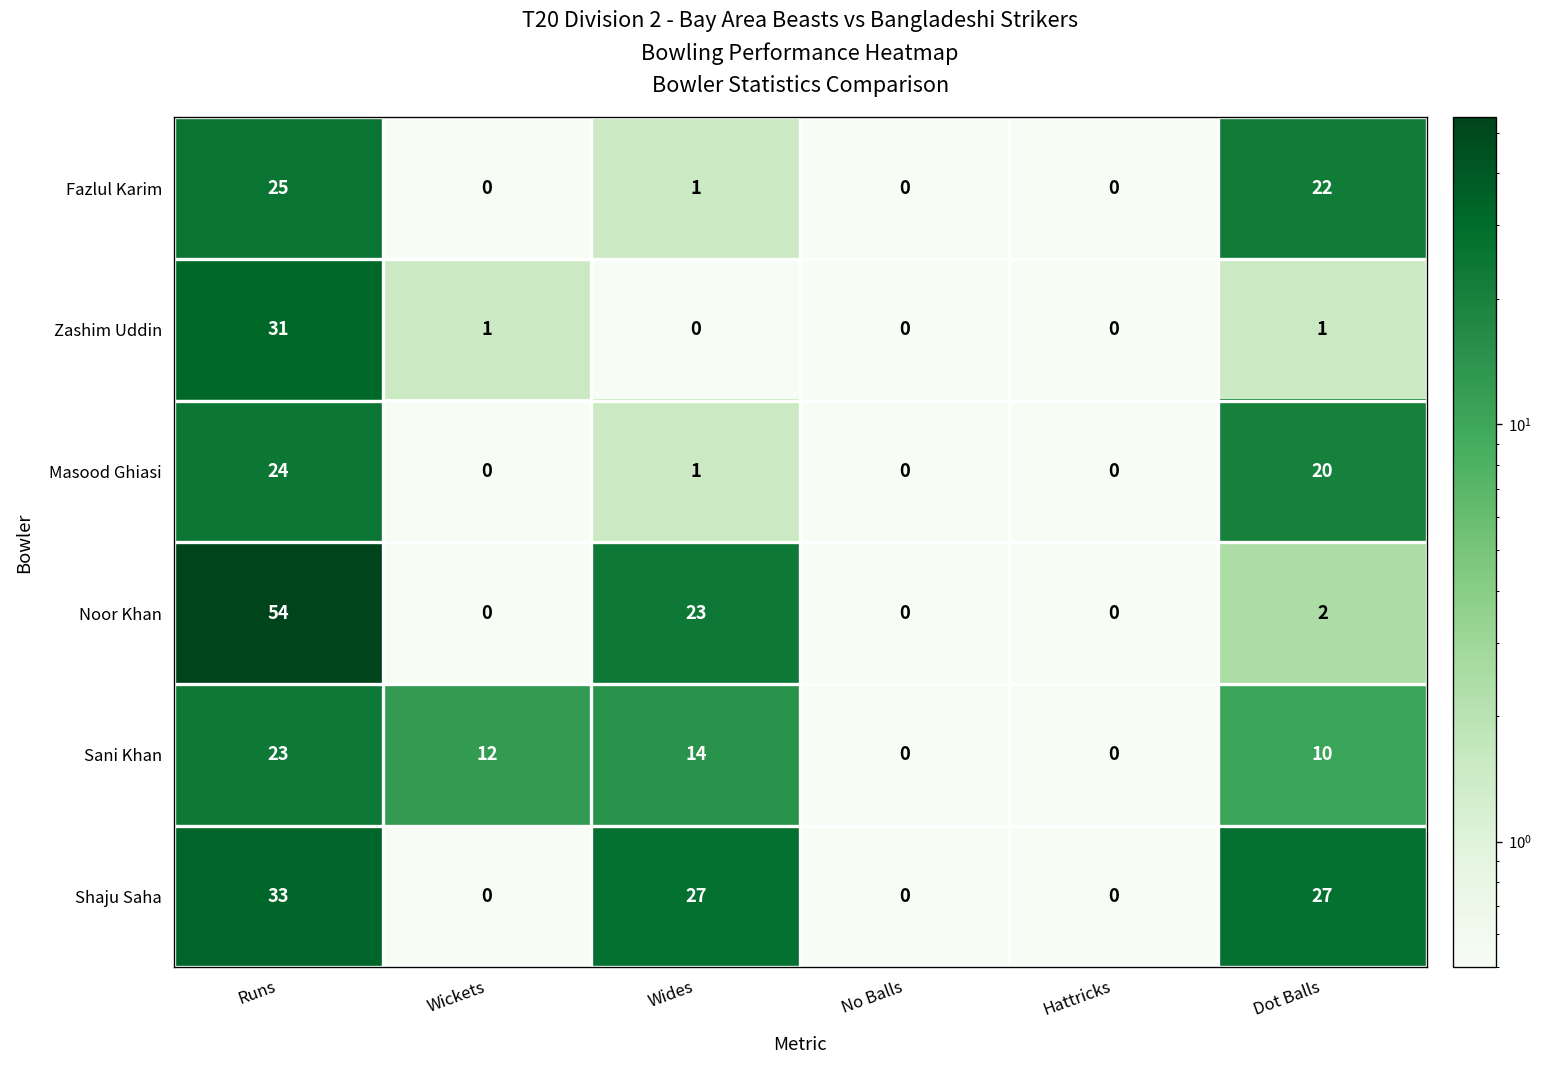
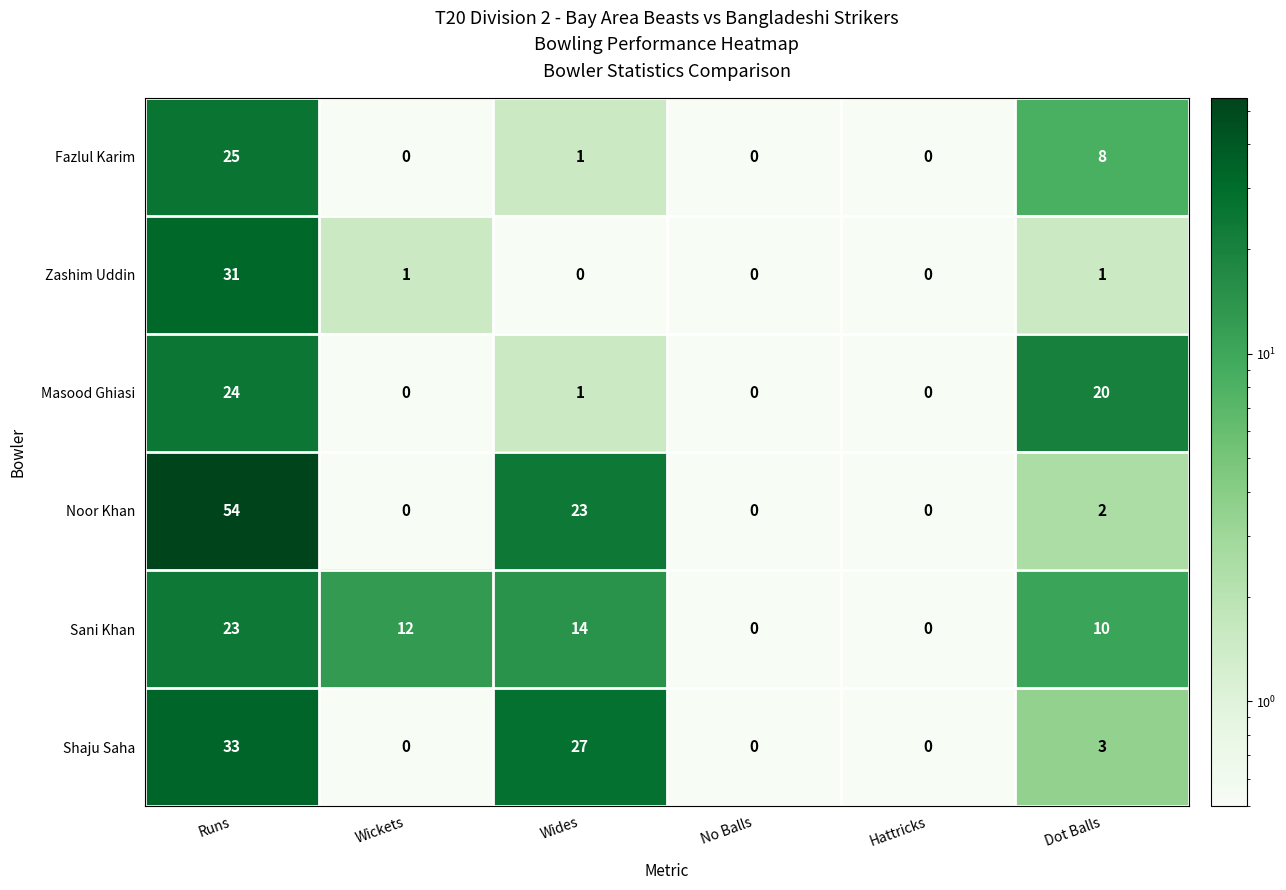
Fazlul Karim, Dot Balls: 22 -> 8
Shaju Saha, Dot Balls: 27 -> 3
